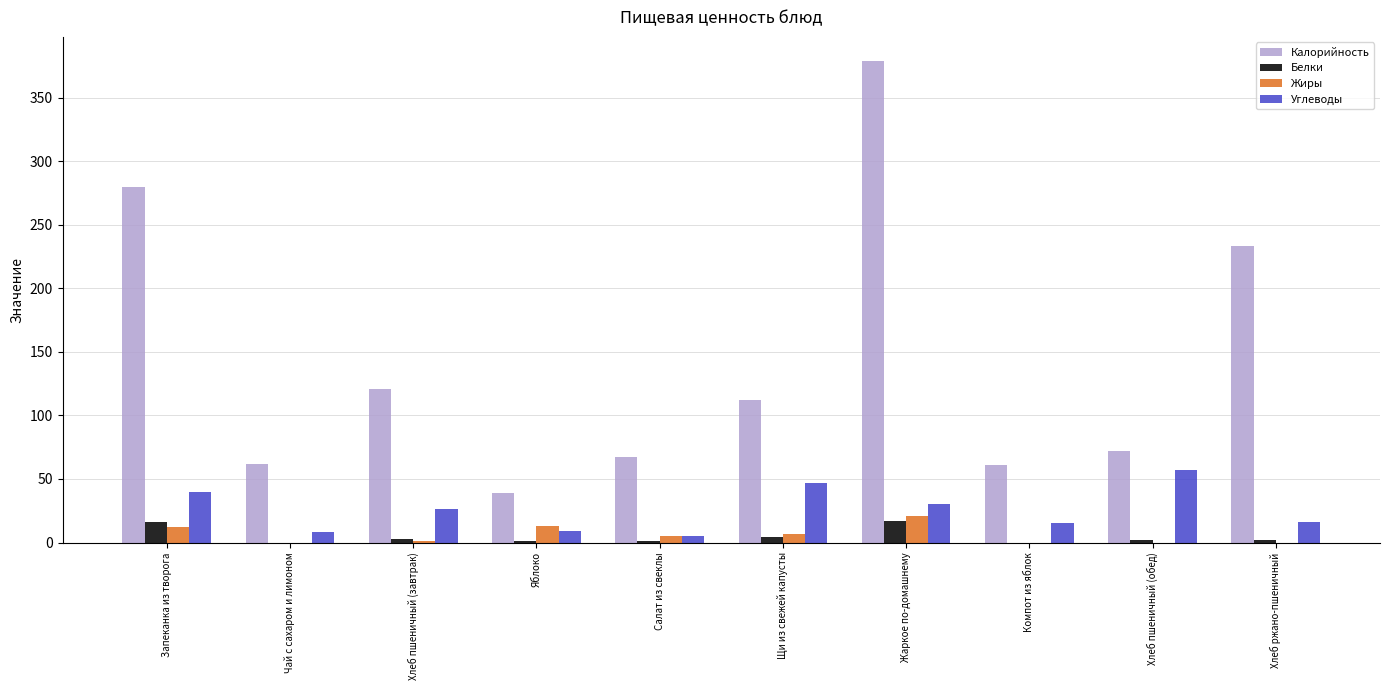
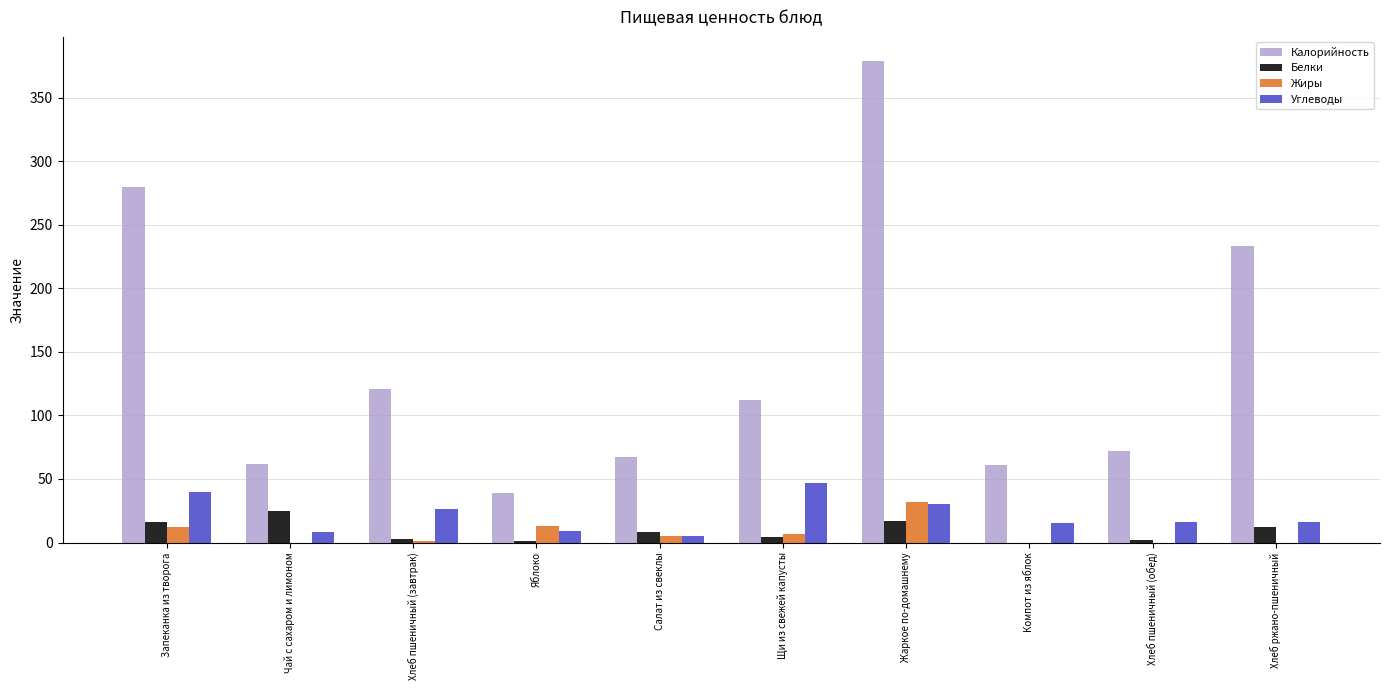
Белки, Чай с сахаром и лимоном: 0 -> 25
Белки, Салат из свеклы: 1 -> 8
Жиры, Жаркое по-домашнему: 21 -> 32
Углеводы, Хлеб пшеничный (обед): 57 -> 16
Белки, Хлеб ржано-пшеничный: 2 -> 12
